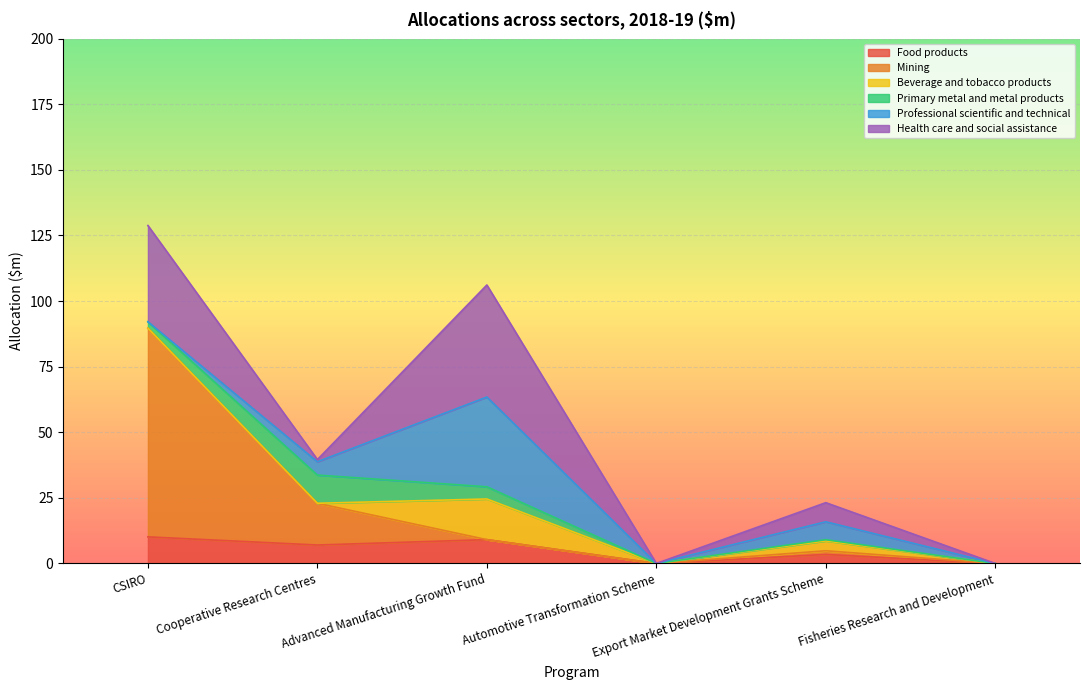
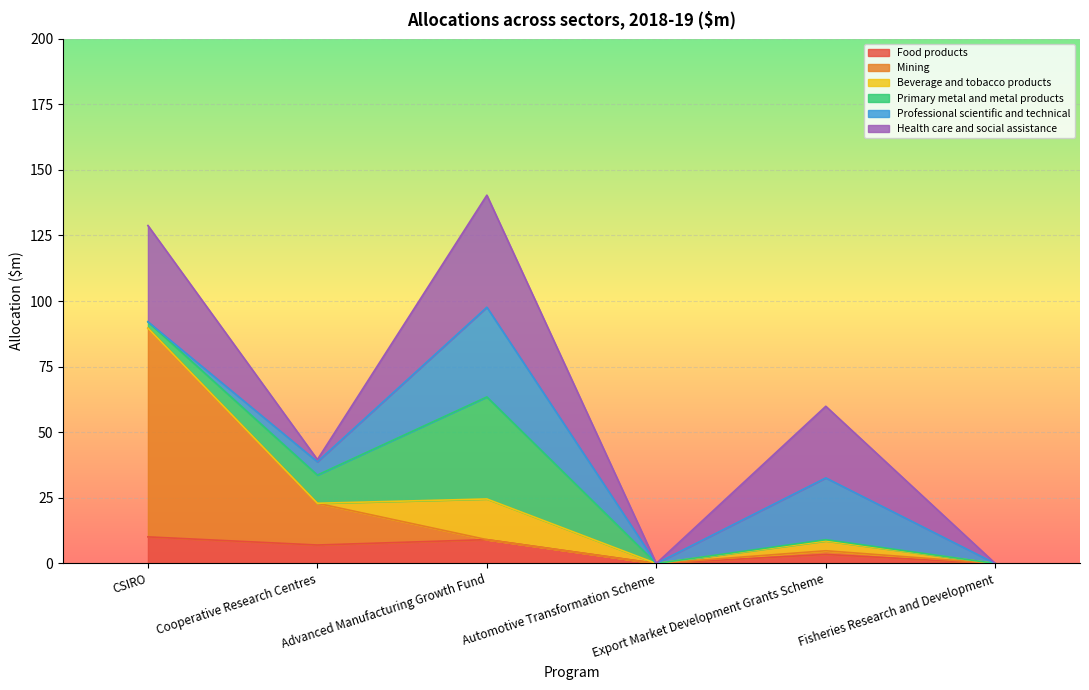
Primary metal and metal products, Advanced Manufacturing Growth Fund: 5 -> 39
Professional scientific and technical, Export Market Development Grants Scheme: 7 -> 24
Health care and social assistance, Export Market Development Grants Scheme: 7 -> 27
